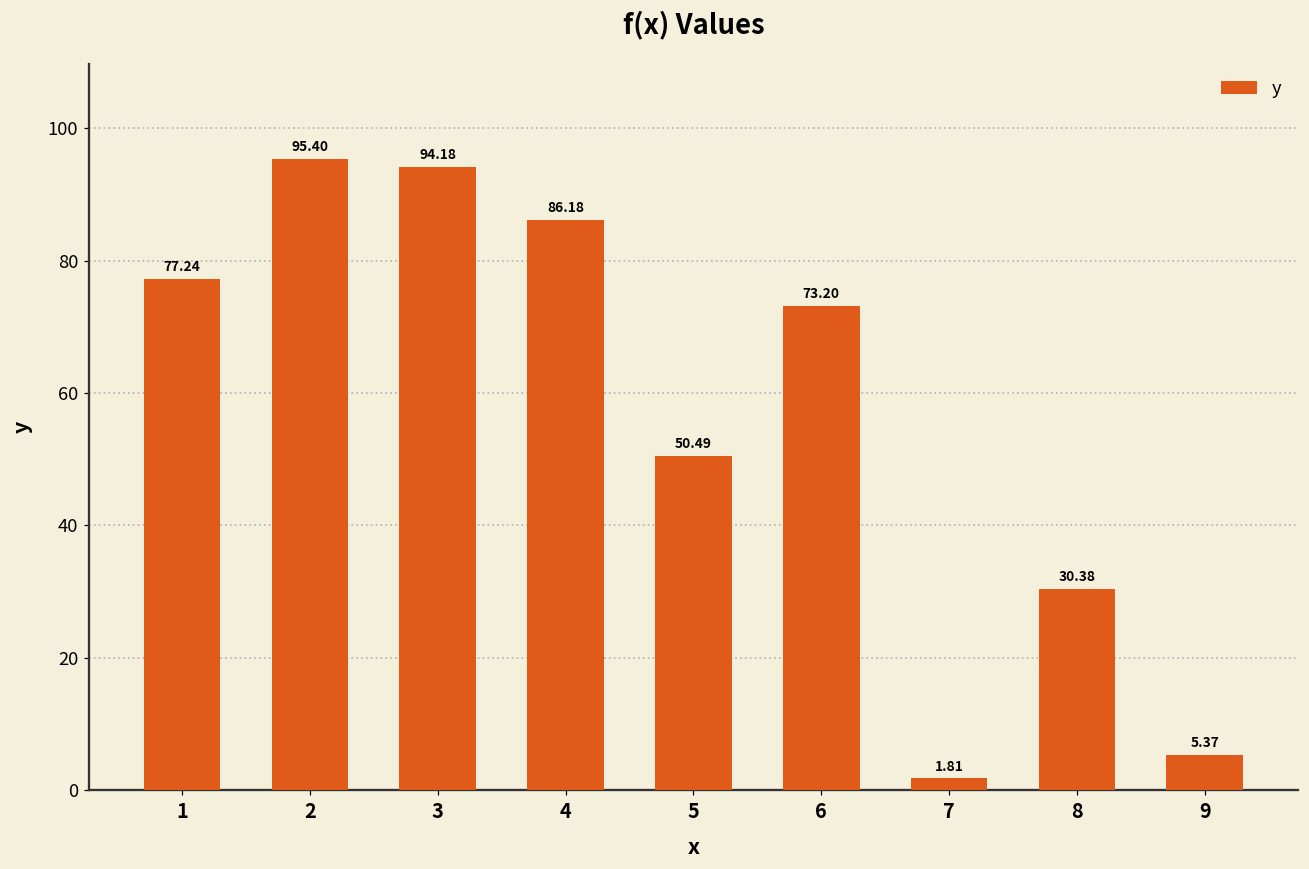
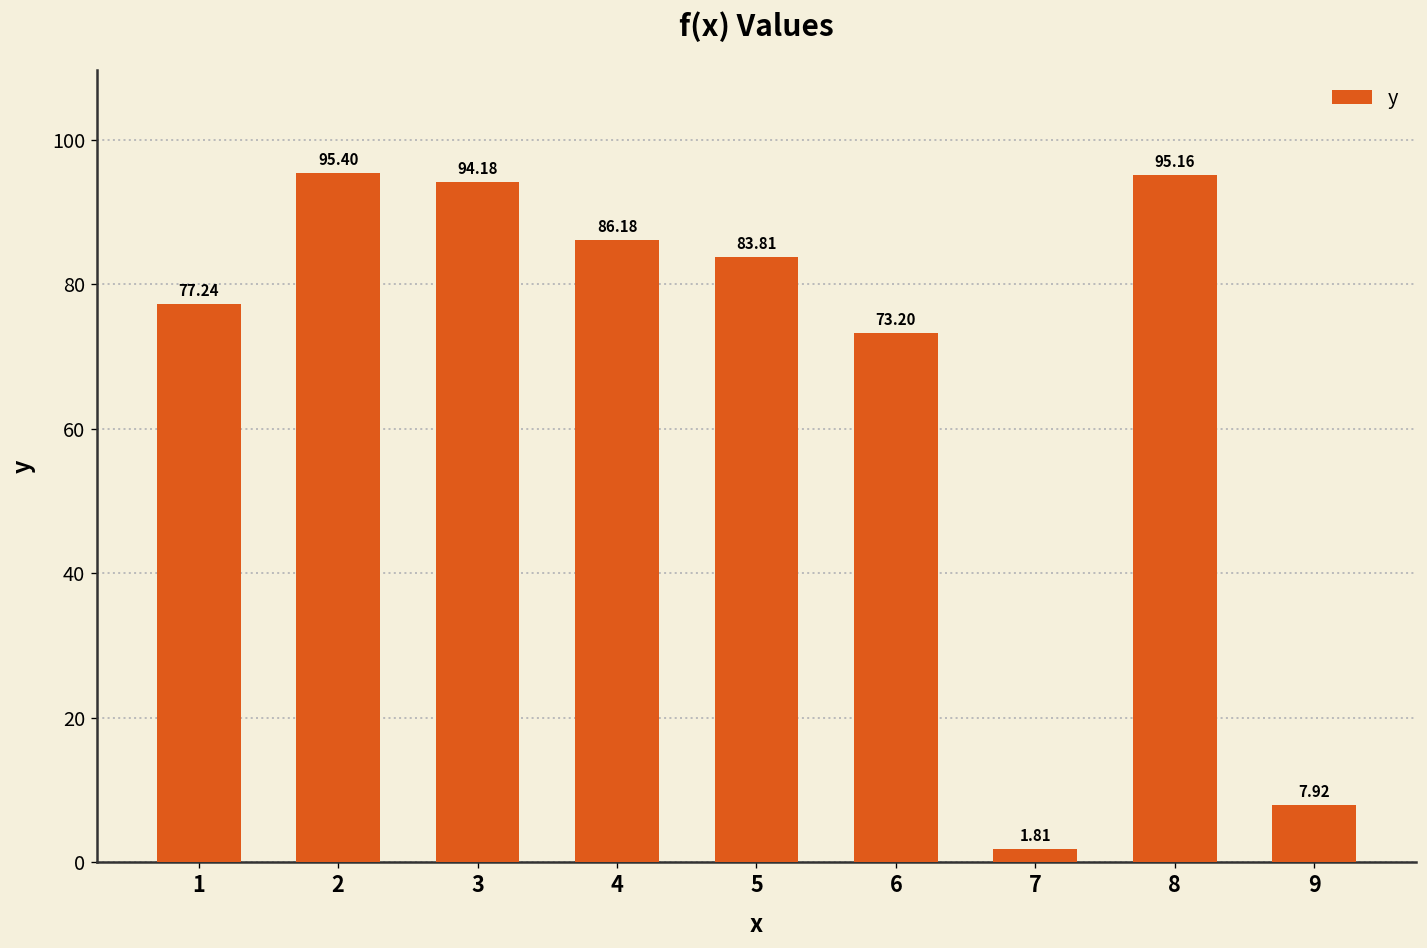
5: 50.49 -> 83.81
8: 30.38 -> 95.16
9: 5.37 -> 7.92
